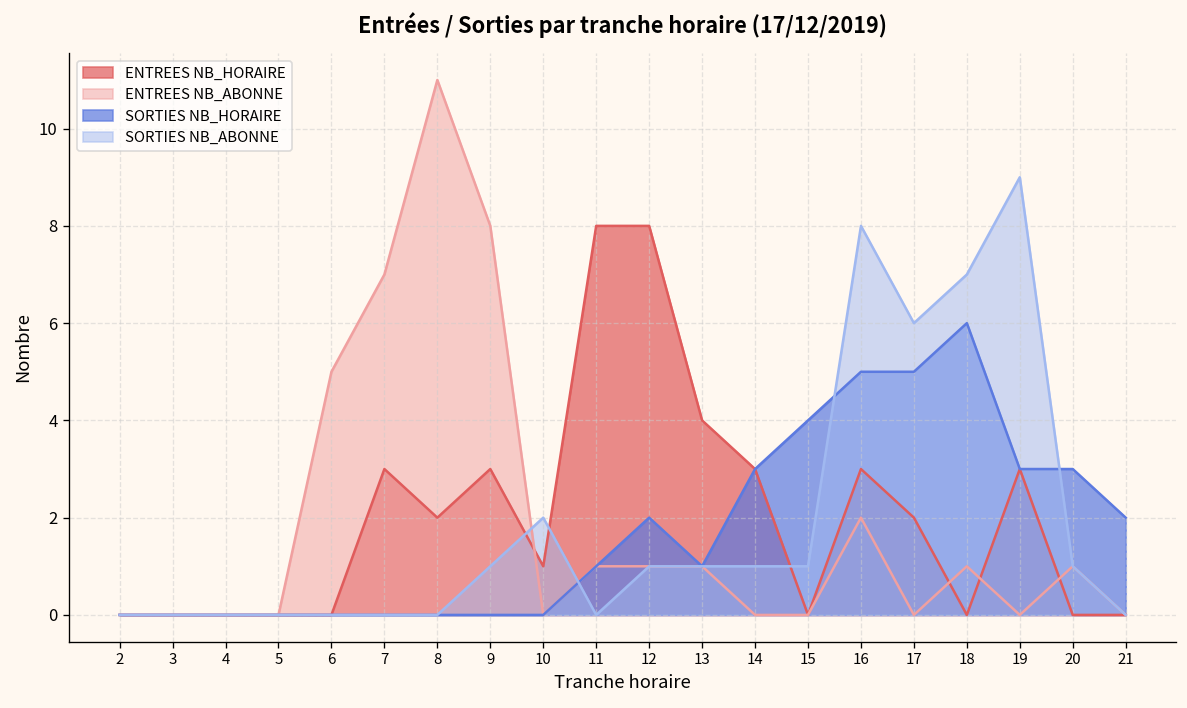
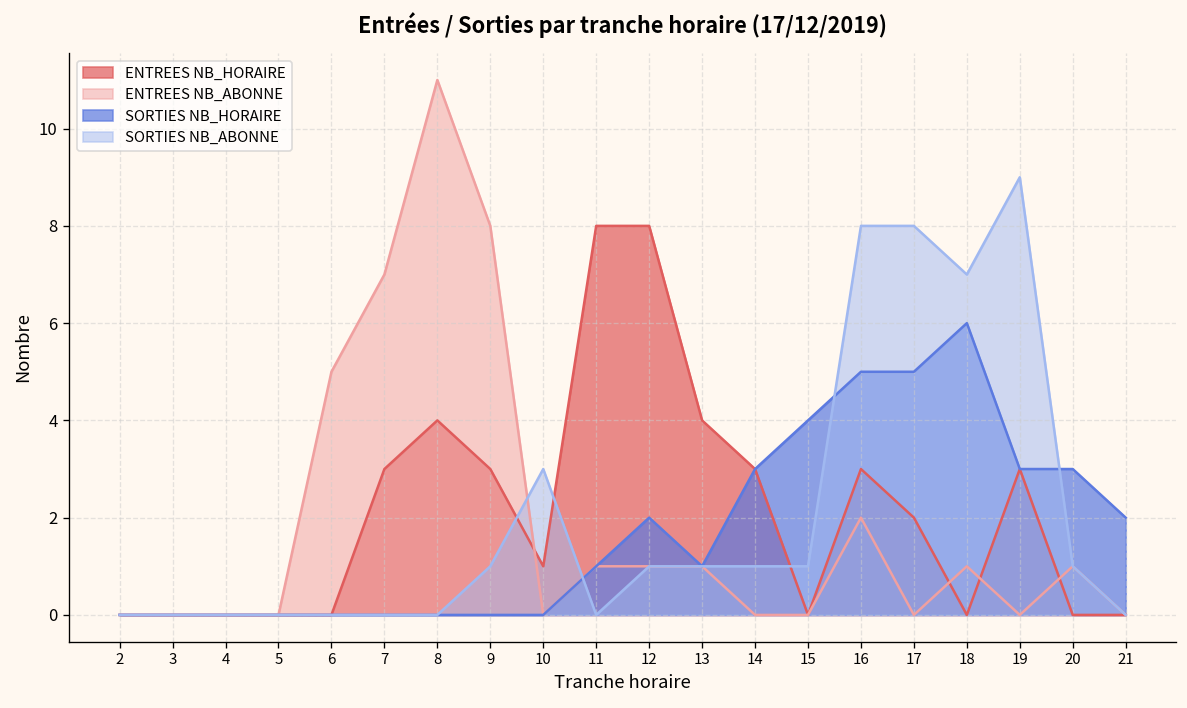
ENTREES NB_HORAIRE, 8: 2 -> 4
SORTIES NB_ABONNE, 10: 2 -> 3
SORTIES NB_ABONNE, 17: 6 -> 8
